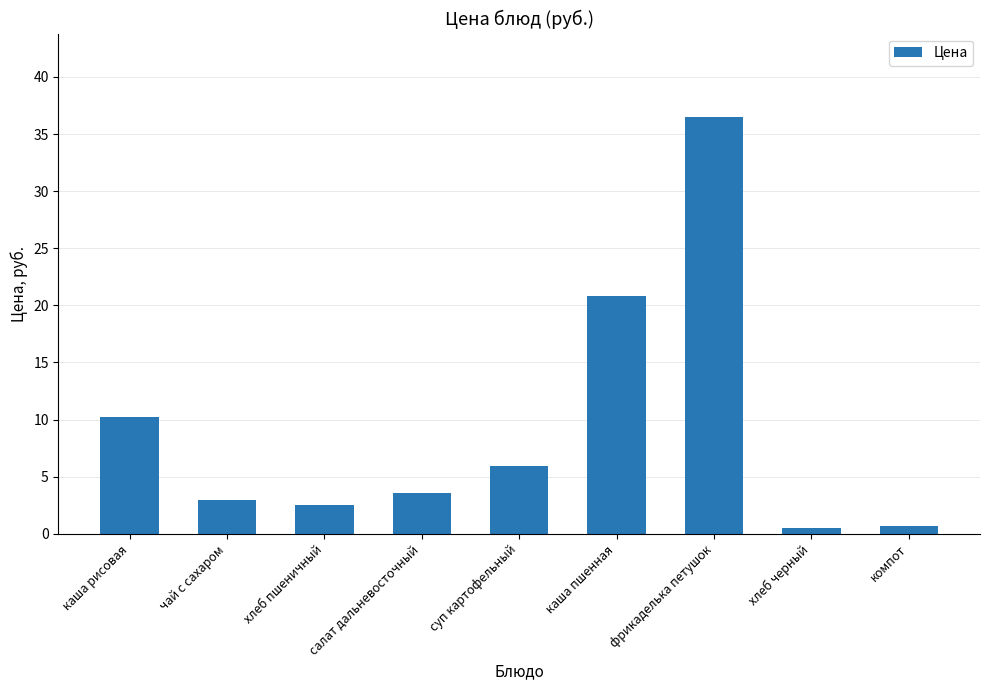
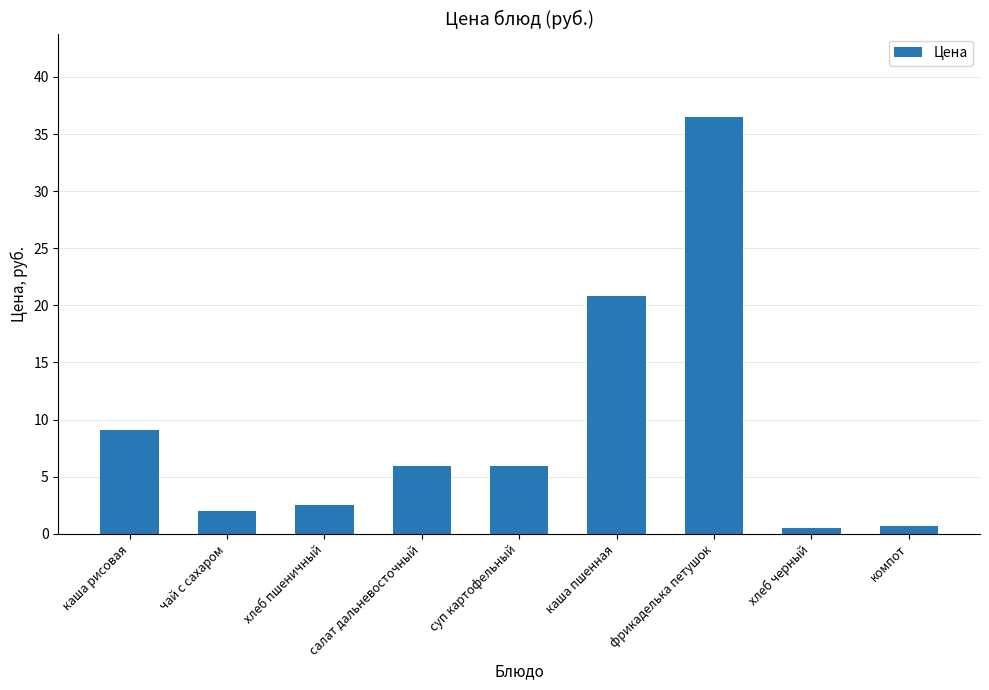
каша рисовая: 10.2 -> 9.1
чай с сахаром: 3 -> 2
салат дальневосточный: 3.6 -> 5.9
